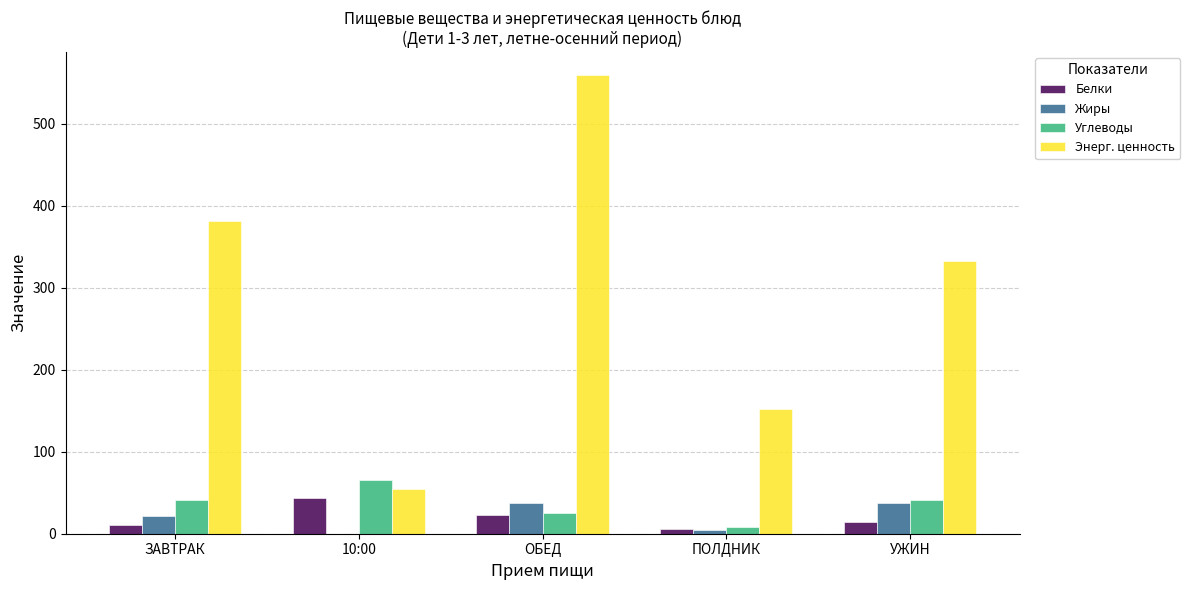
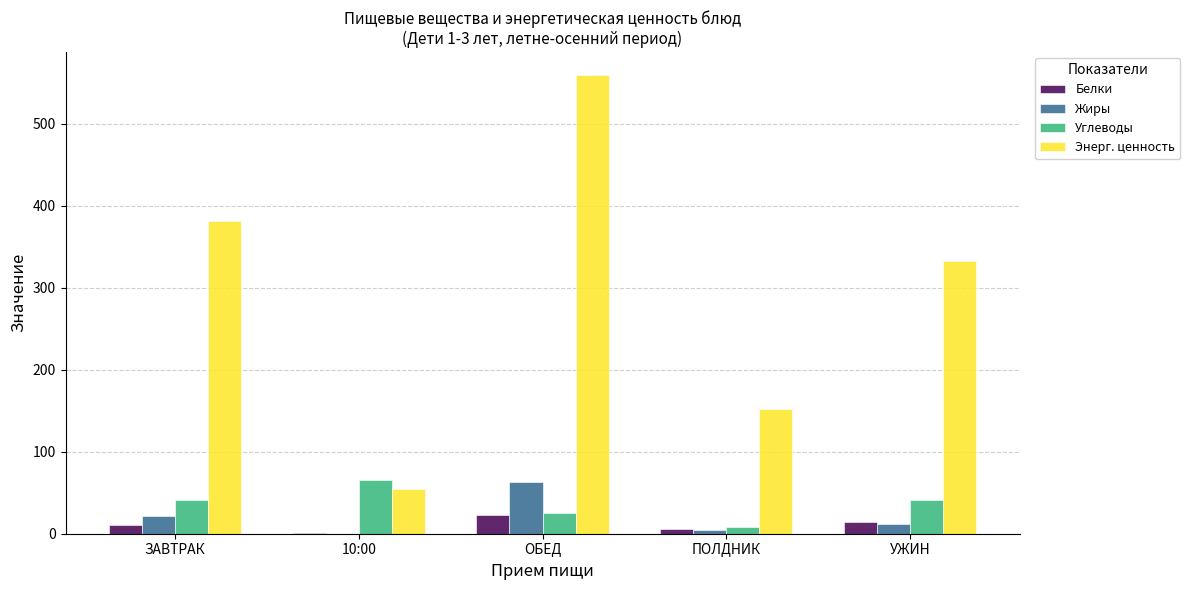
Белки, 10:00: 40 -> 0
Жиры, ОБЕД: 40 -> 60
Жиры, УЖИН: 40 -> 10
